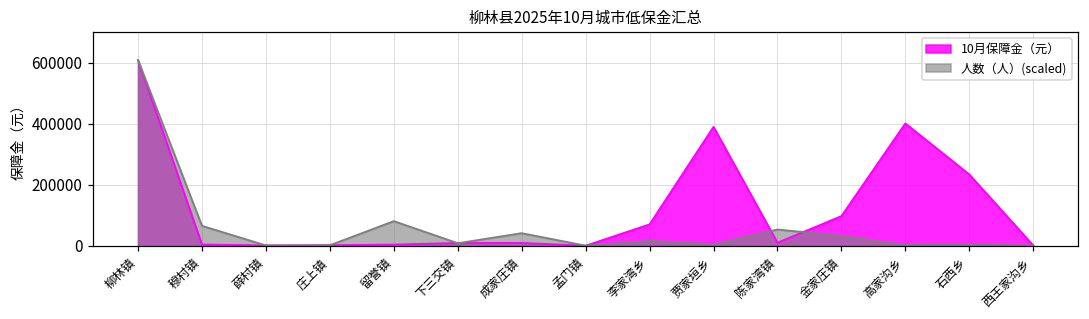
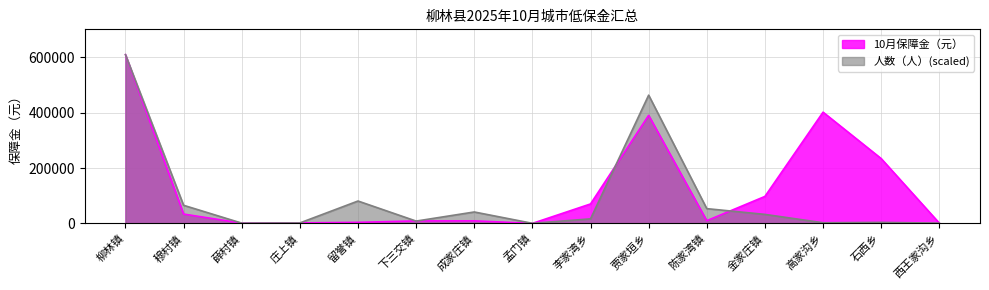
10月保障金（元）, 穆村镇: 0 -> 30000
人数（人）(scaled), 贾家垣乡: 10000 -> 460000
